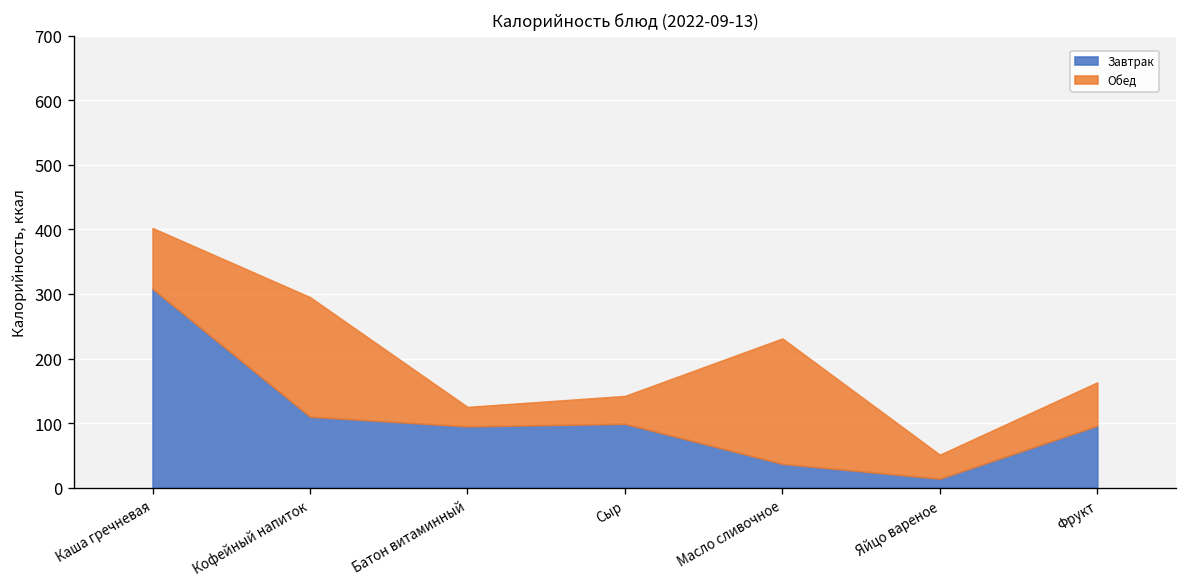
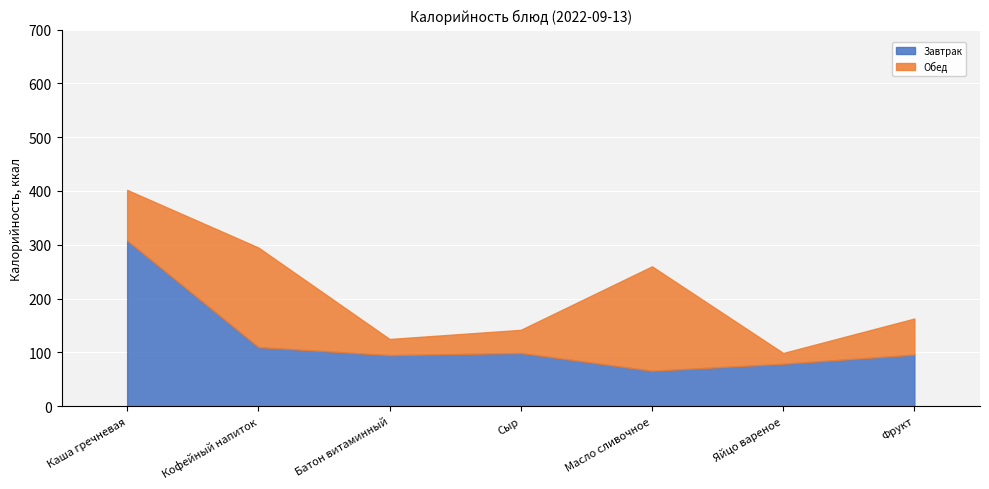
Завтрак, Масло сливочное: 40 -> 70
Завтрак, Яйцо вареное: 10 -> 80
Обед, Яйцо вареное: 40 -> 20
